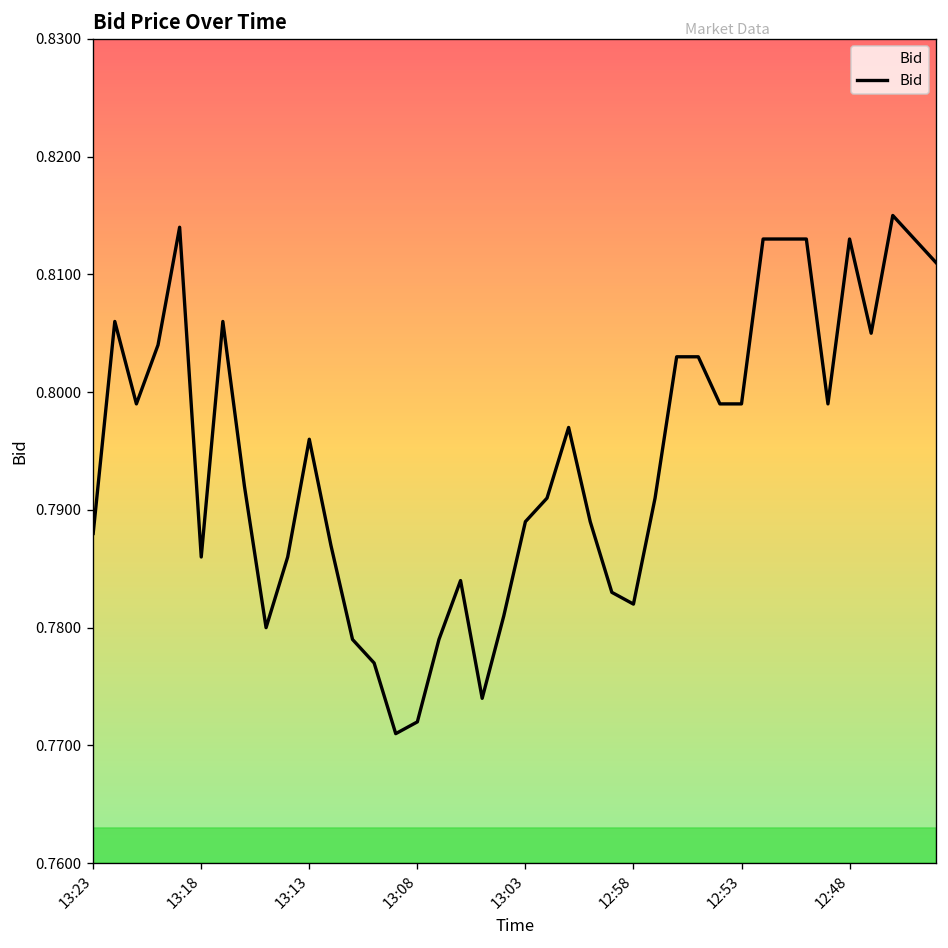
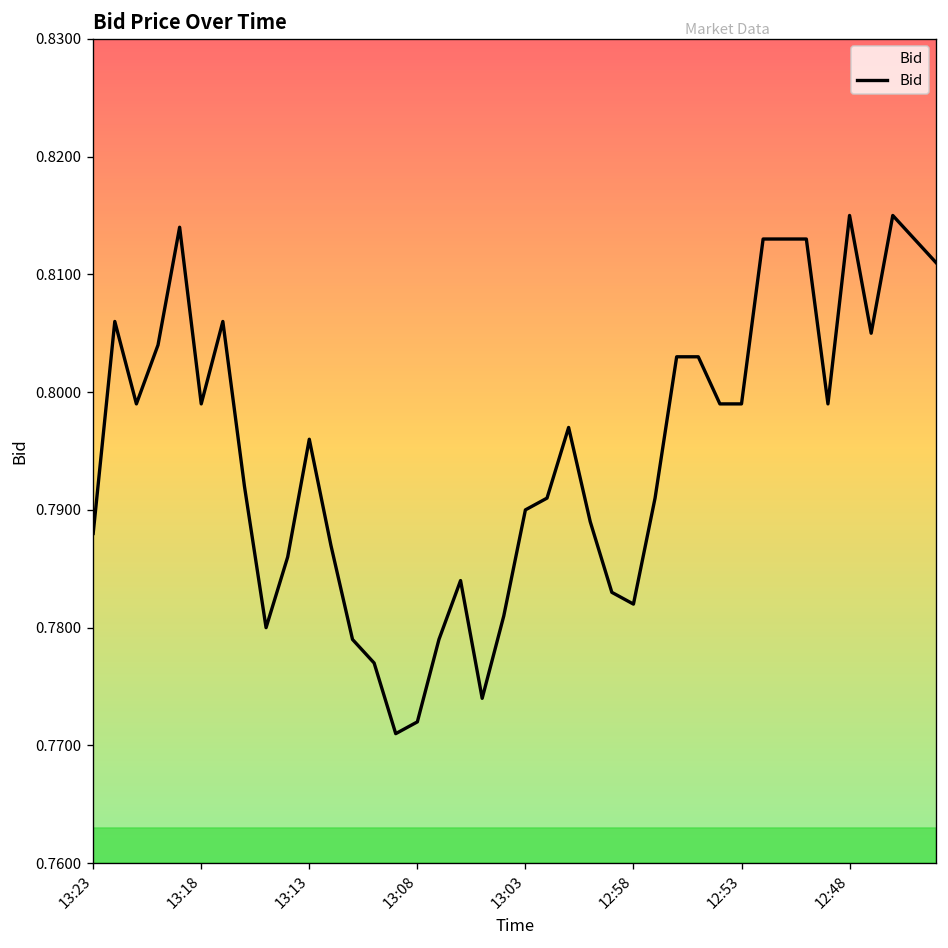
13:18: 0.786 -> 0.799
13:03: 0.789 -> 0.790
12:48: 0.813 -> 0.815
